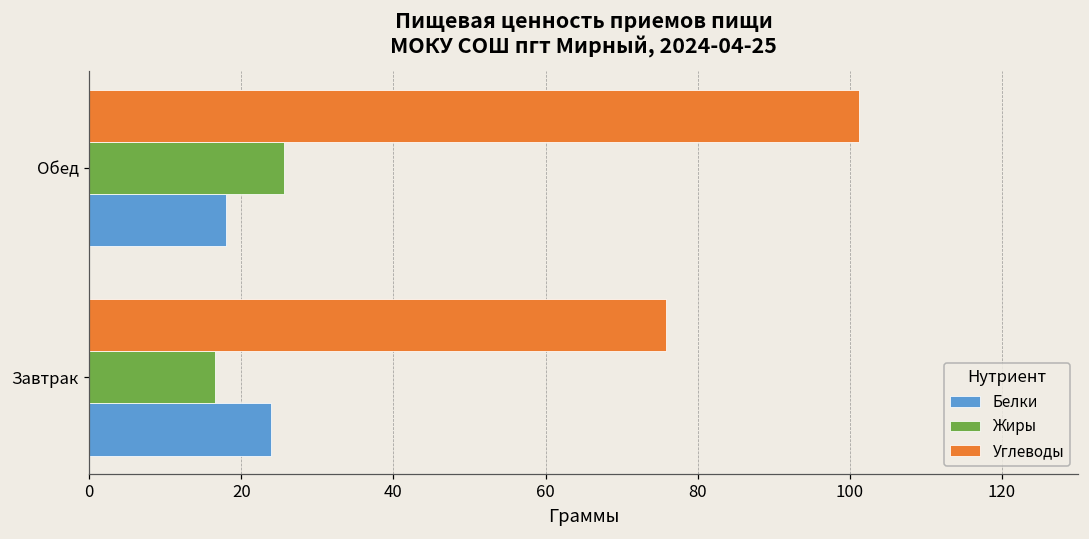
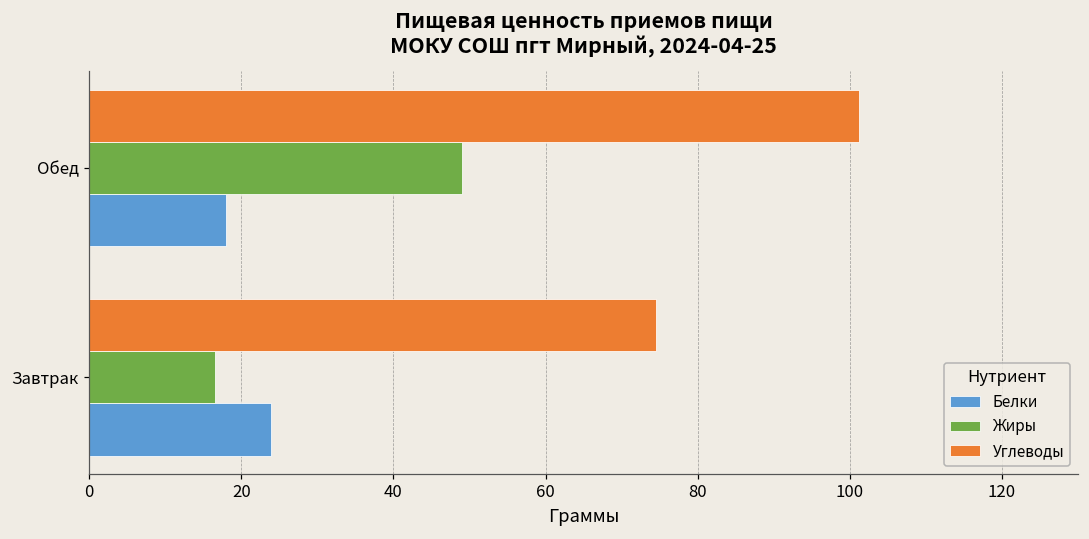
Жиры, Обед: 26 -> 49
Углеводы, Завтрак: 76 -> 75
